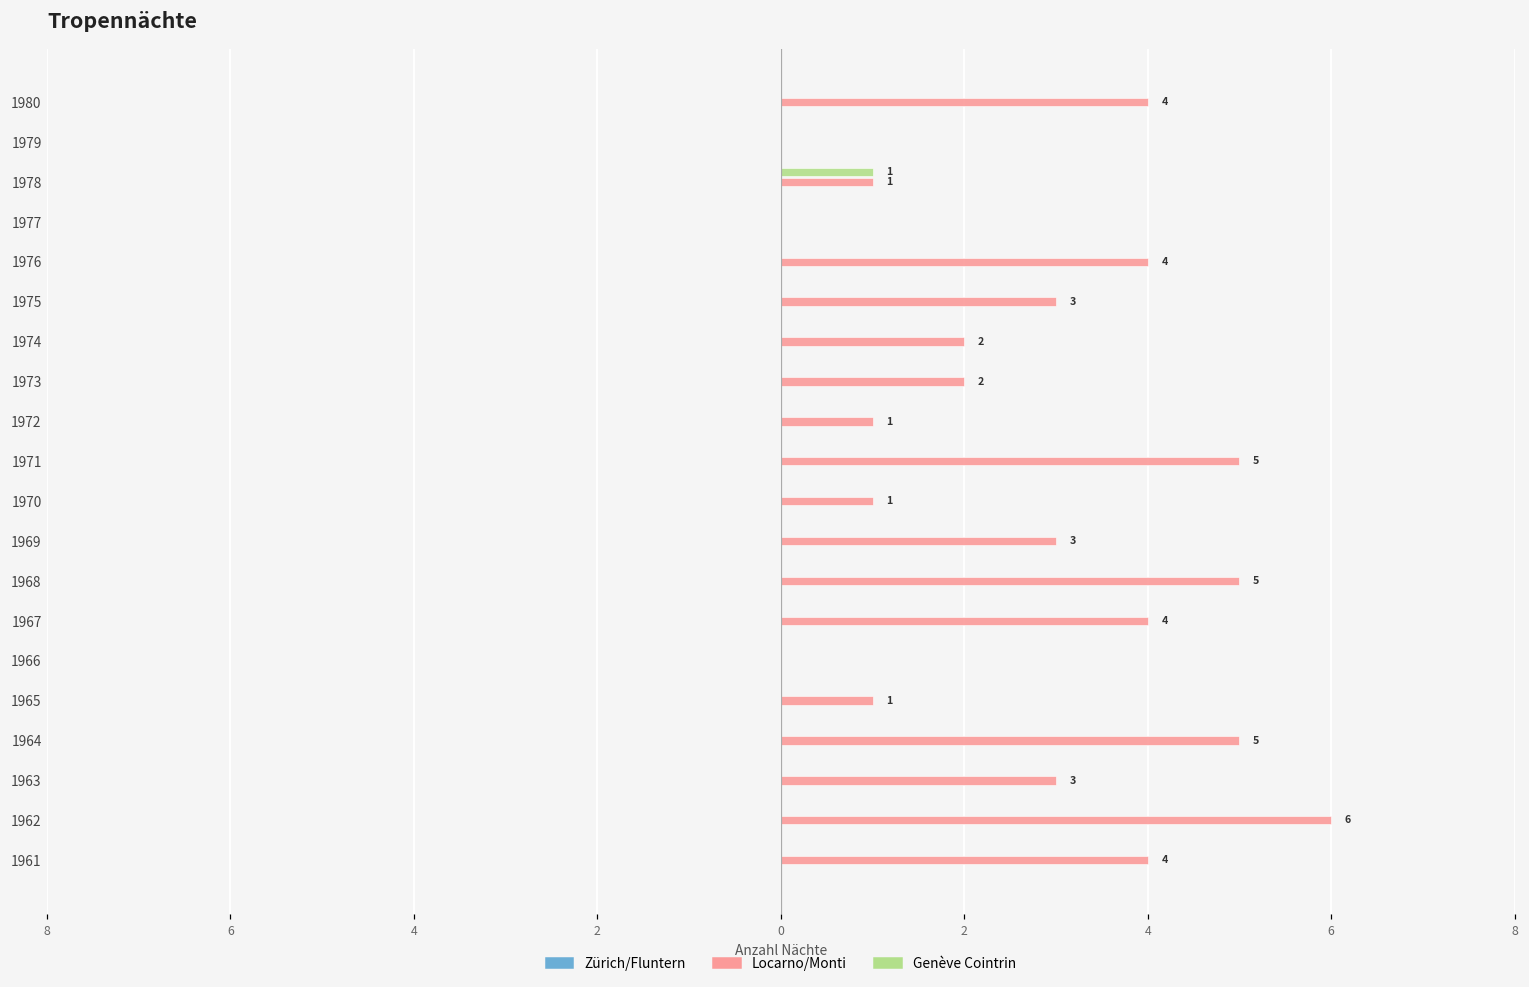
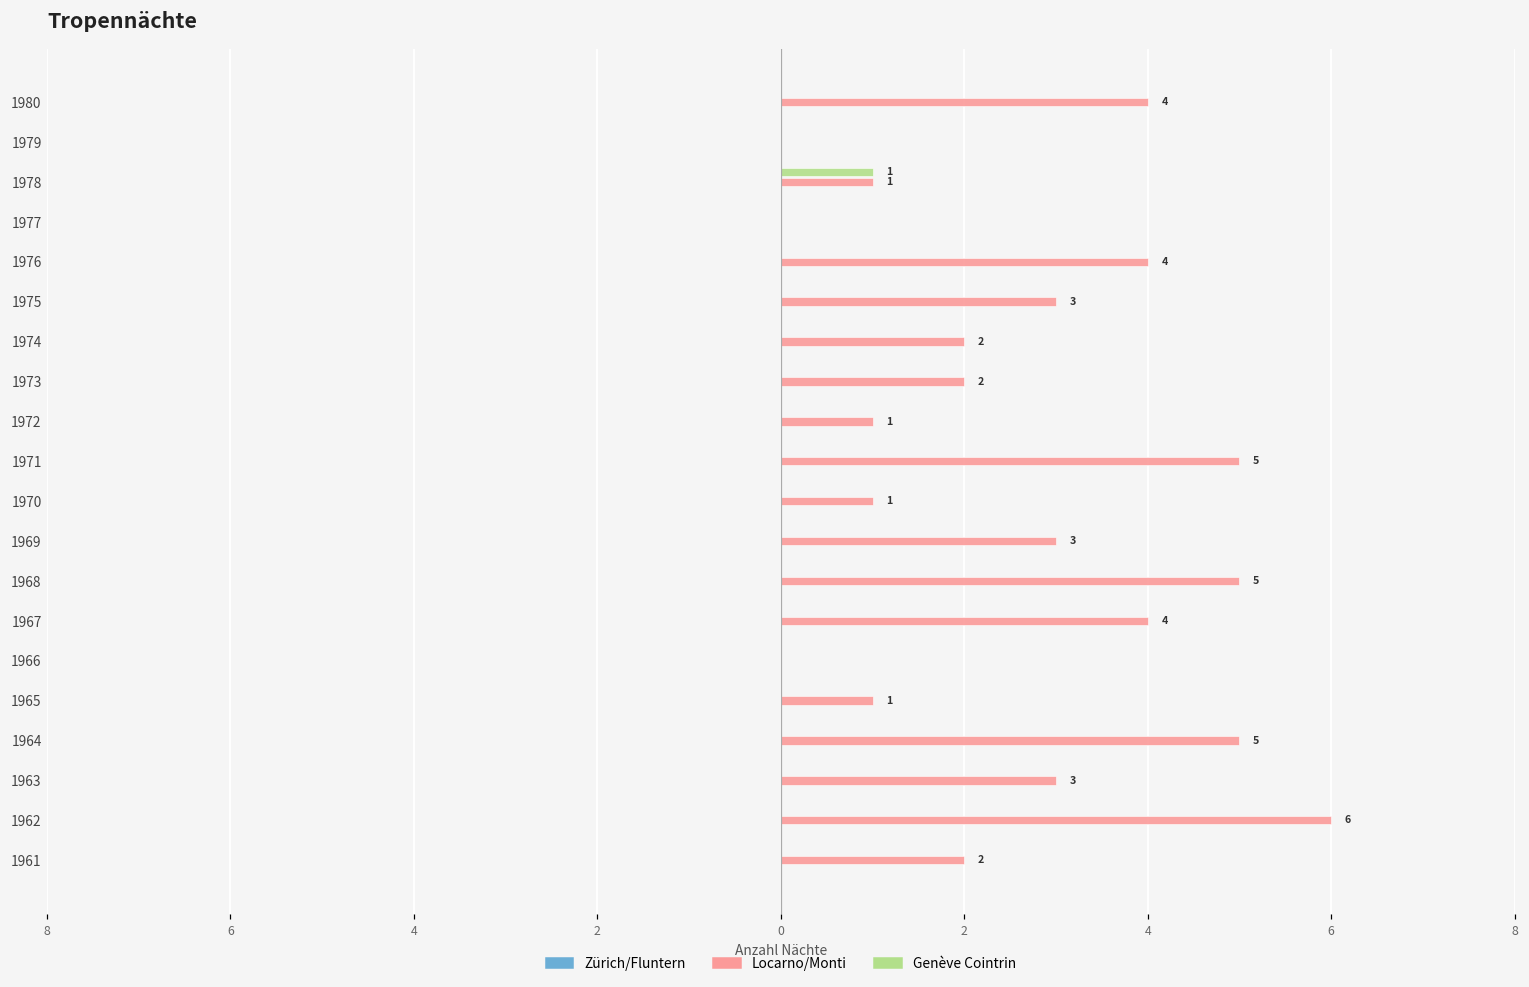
Locarno/Monti, 1961: 4 -> 2
